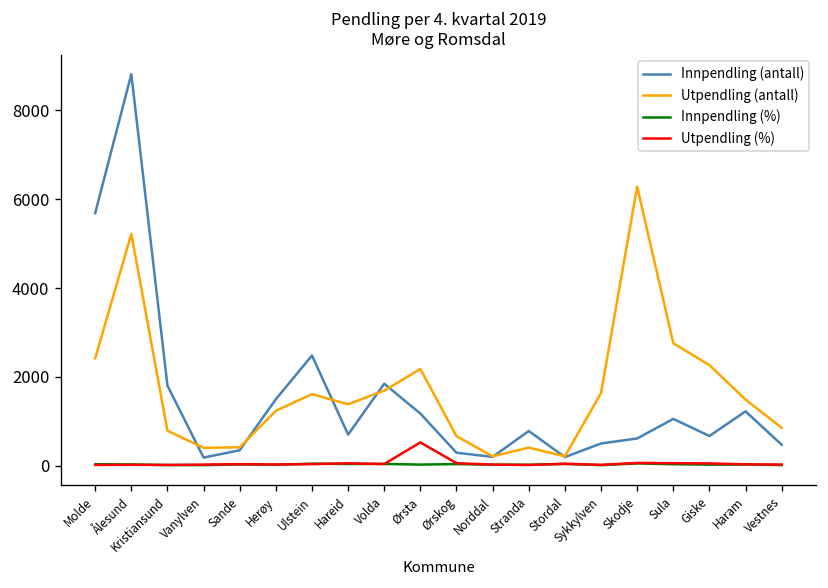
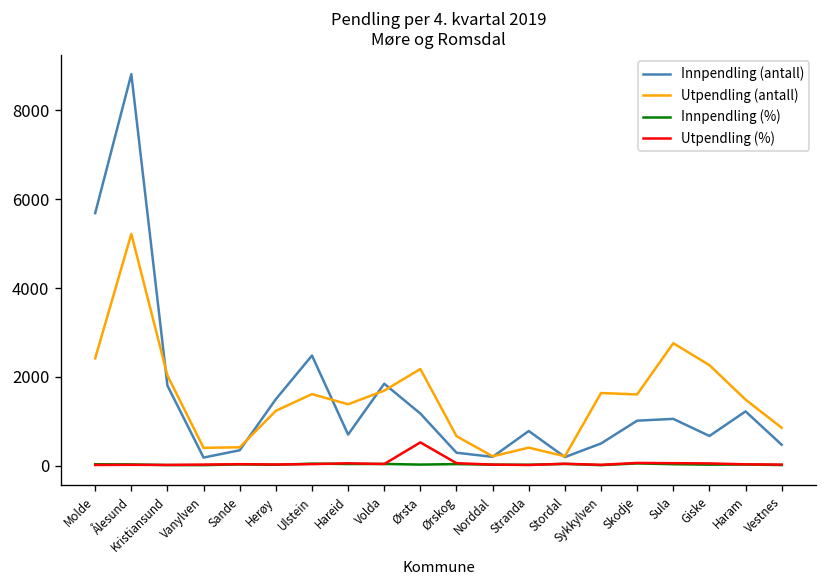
Utpendling (antall), Kristiansund: 800 -> 2000
Innpendling (antall), Skodje: 600 -> 1000
Utpendling (antall), Skodje: 6300 -> 1600
